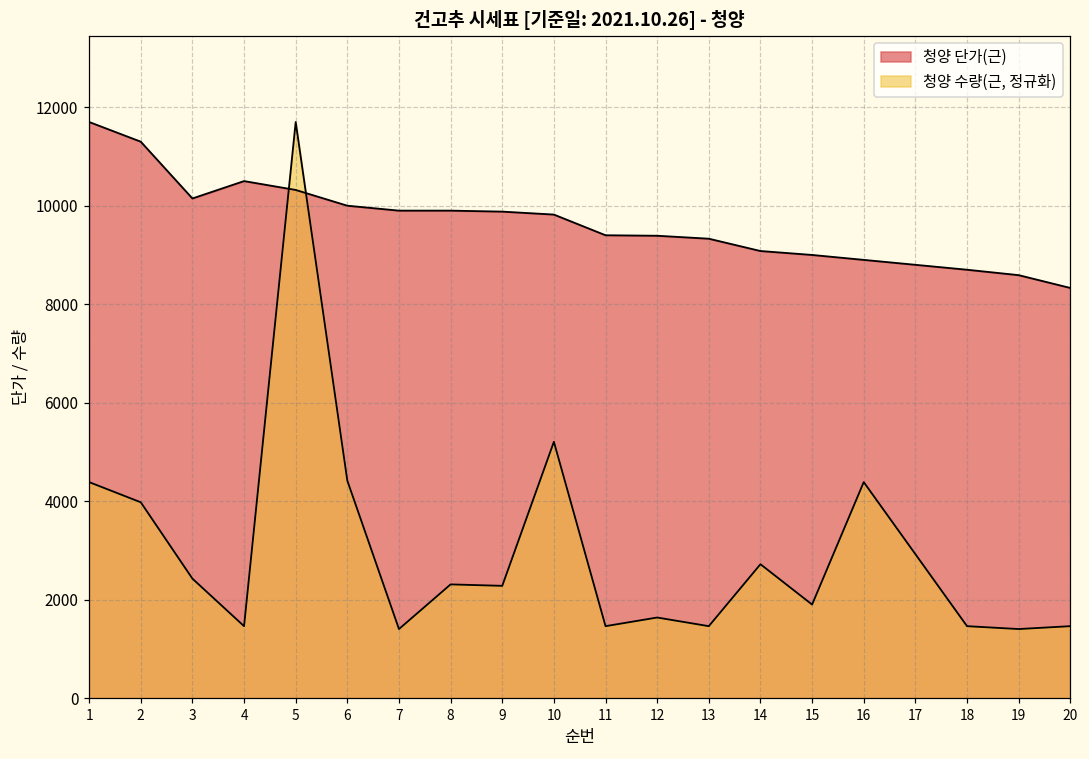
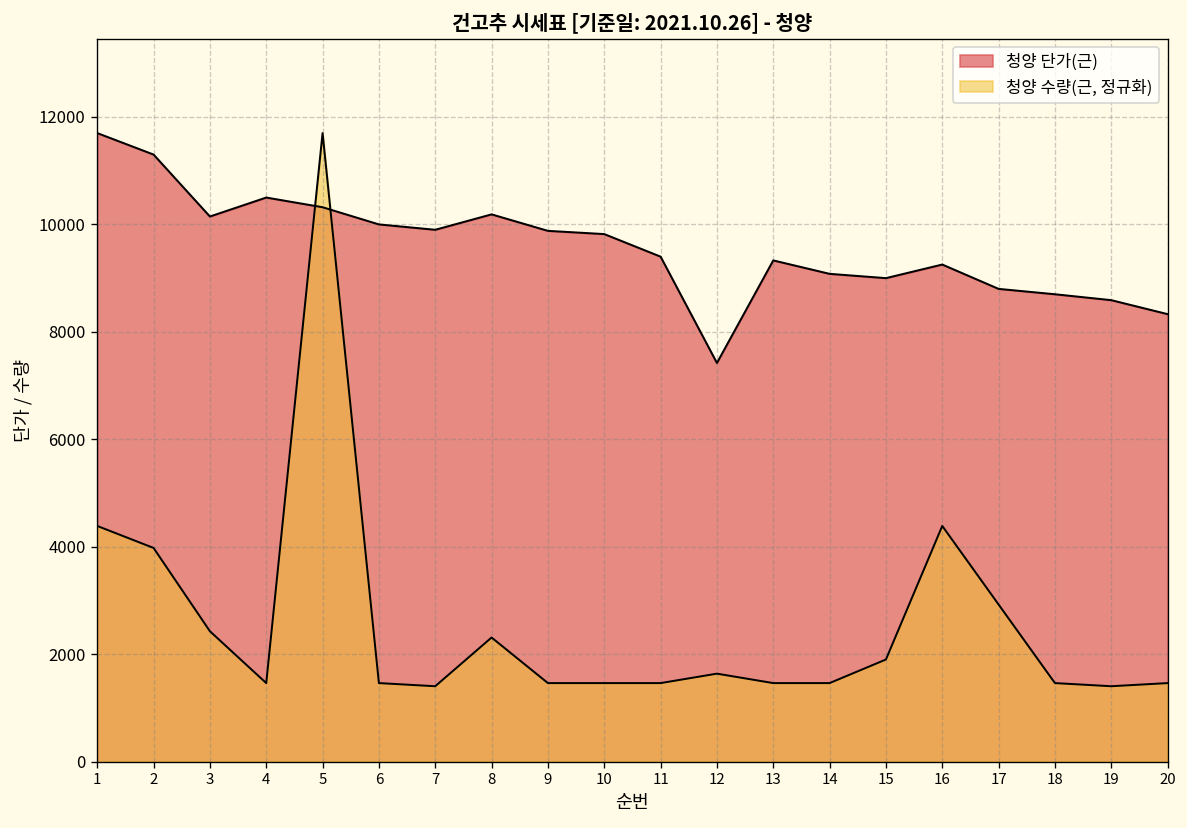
청양 수량(근, 정규화), 6: 4400 -> 1500
청양 단가(근), 8: 9900 -> 10200
청양 수량(근, 정규화), 9: 2300 -> 1500
청양 수량(근, 정규화), 10: 5200 -> 1500
청양 단가(근), 12: 9400 -> 7400
청양 수량(근, 정규화), 14: 2700 -> 1500
청양 단가(근), 16: 8900 -> 9300
